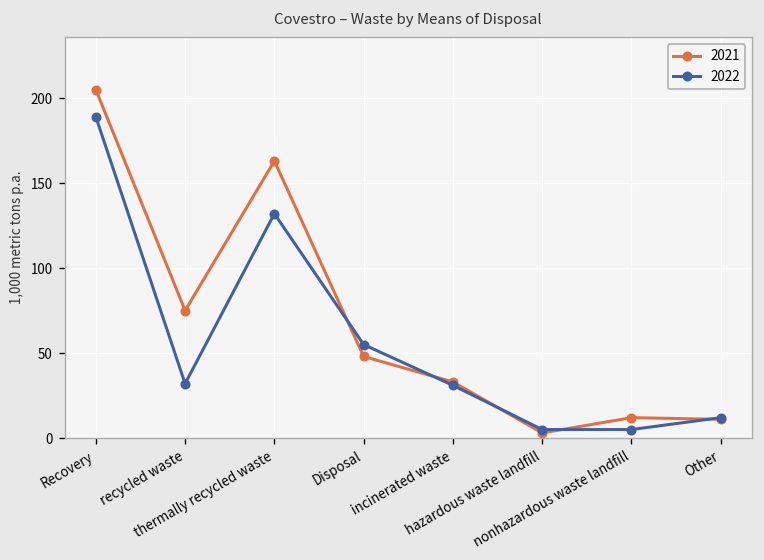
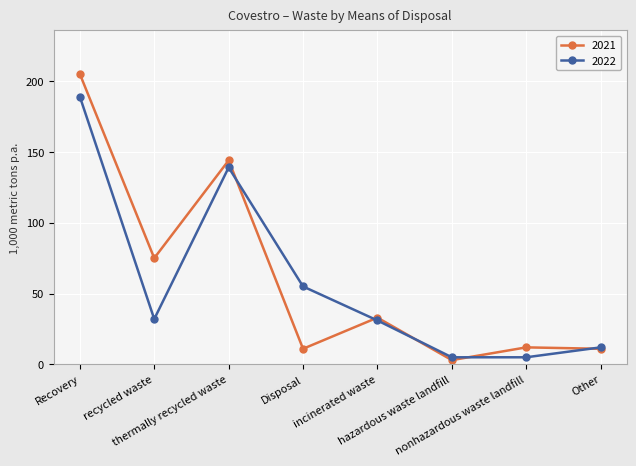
2021, thermally recycled waste: 163 -> 144
2022, thermally recycled waste: 132 -> 139
2021, Disposal: 48 -> 11
